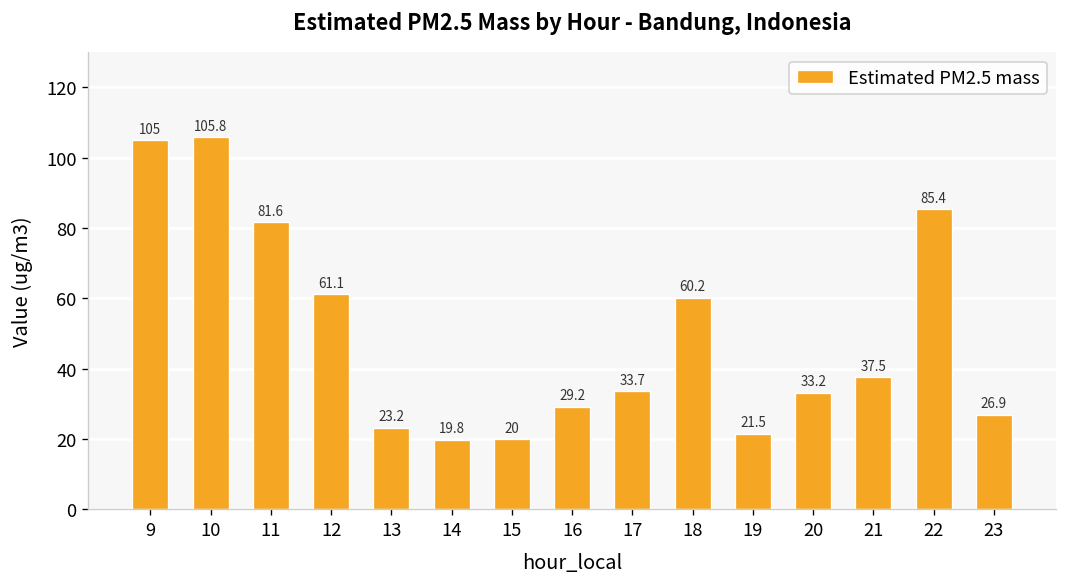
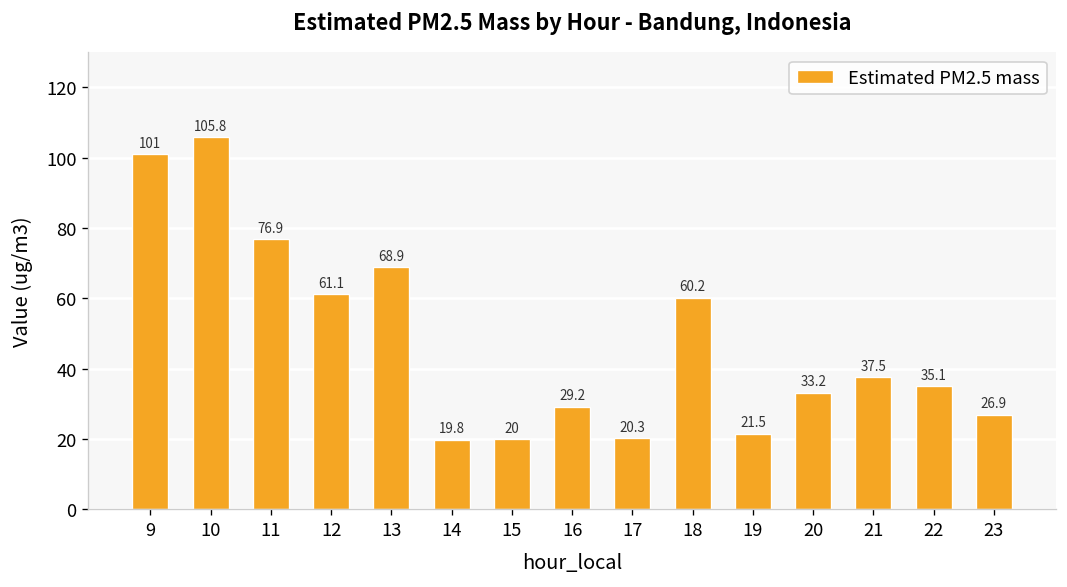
9: 105 -> 101
11: 81.6 -> 76.9
13: 23.2 -> 68.9
17: 33.7 -> 20.3
22: 85.4 -> 35.1
